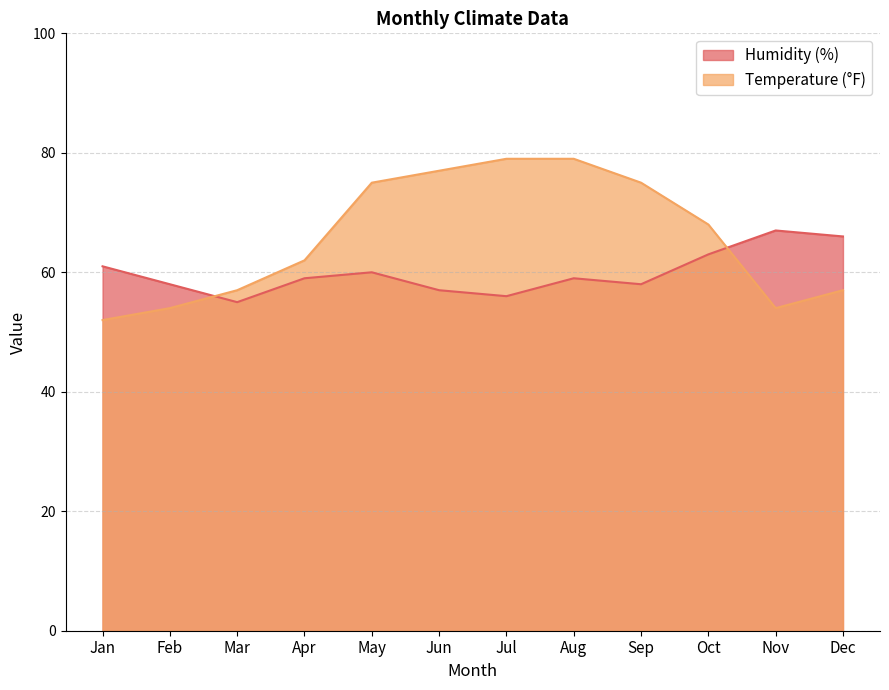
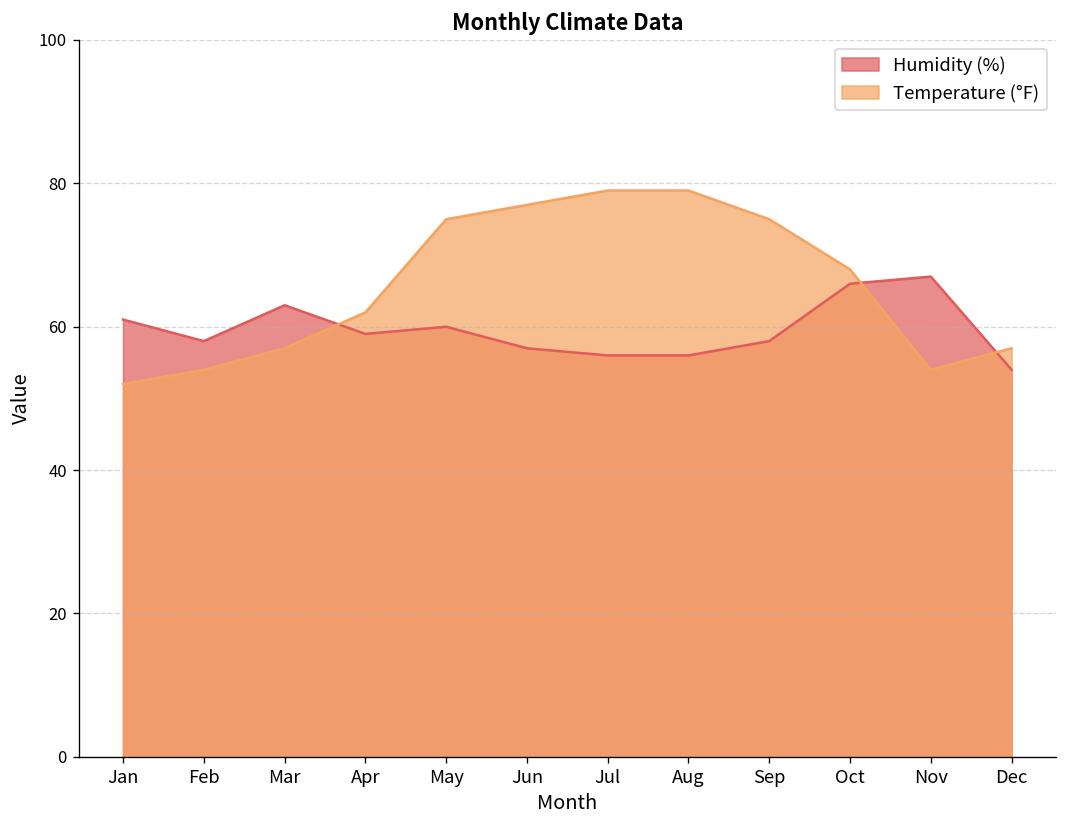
Humidity (%), Mar: 55 -> 63
Humidity (%), Aug: 59 -> 56
Humidity (%), Oct: 63 -> 66
Humidity (%), Dec: 66 -> 54
